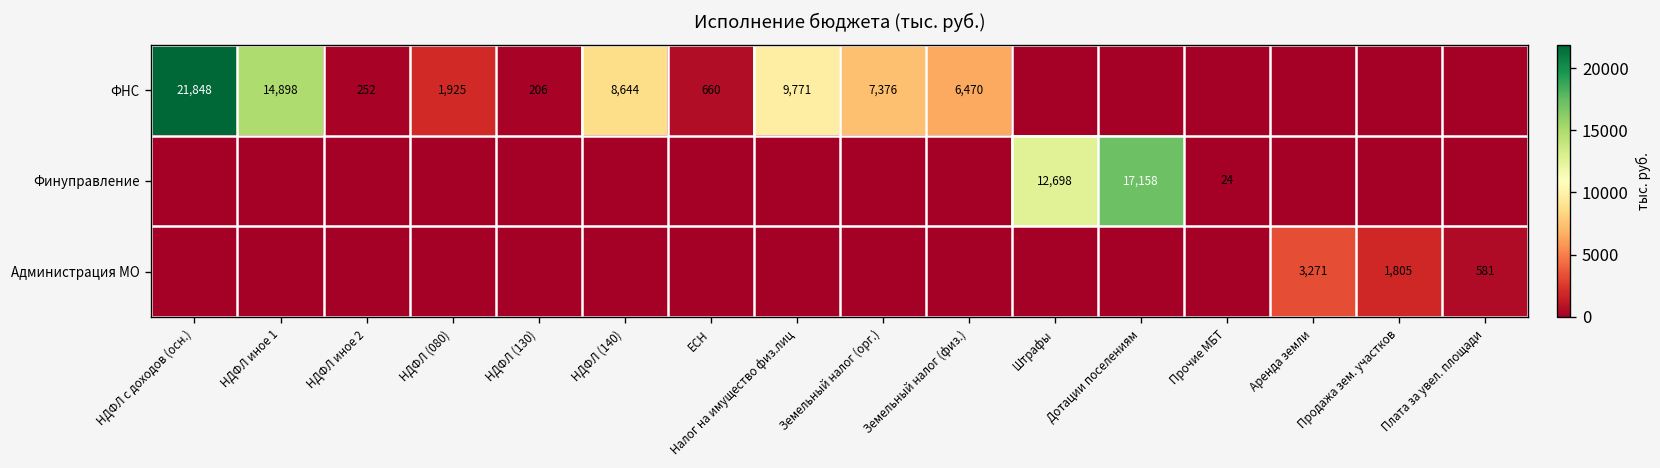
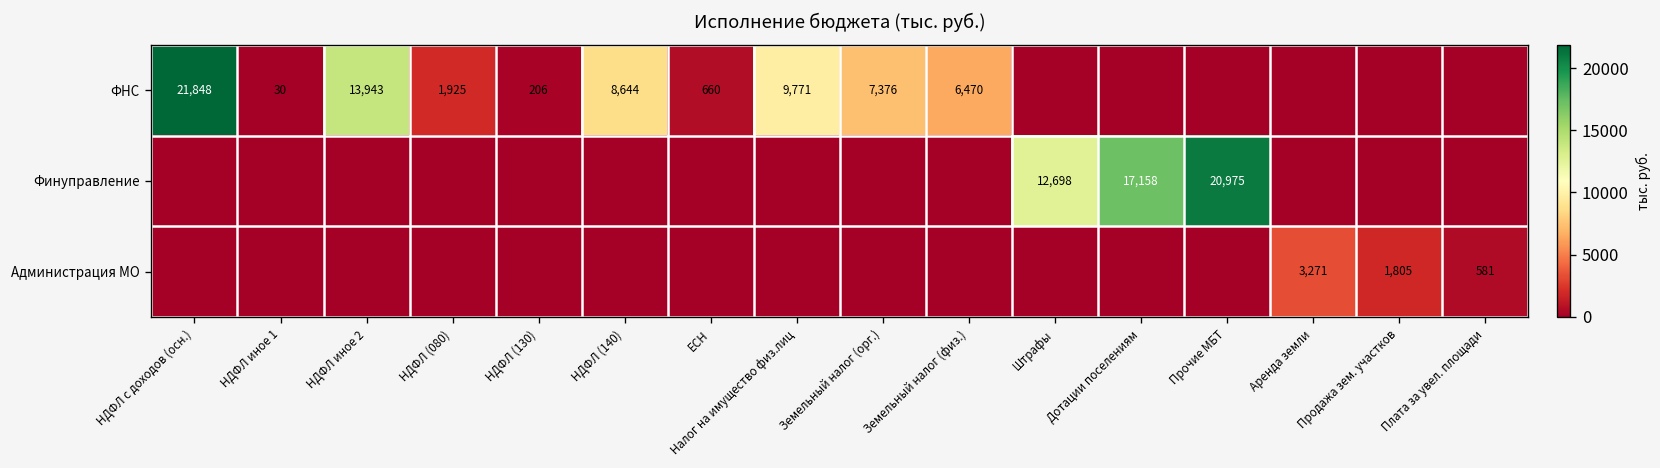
ФНС, НДФЛ иное 1: 14,898 -> 30
ФНС, НДФЛ иное 2: 252 -> 13,943
Финуправление, Прочие МБТ: 24 -> 20,975
